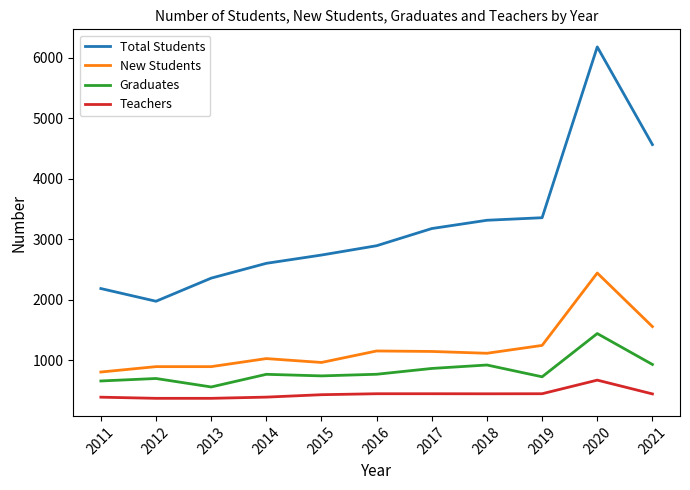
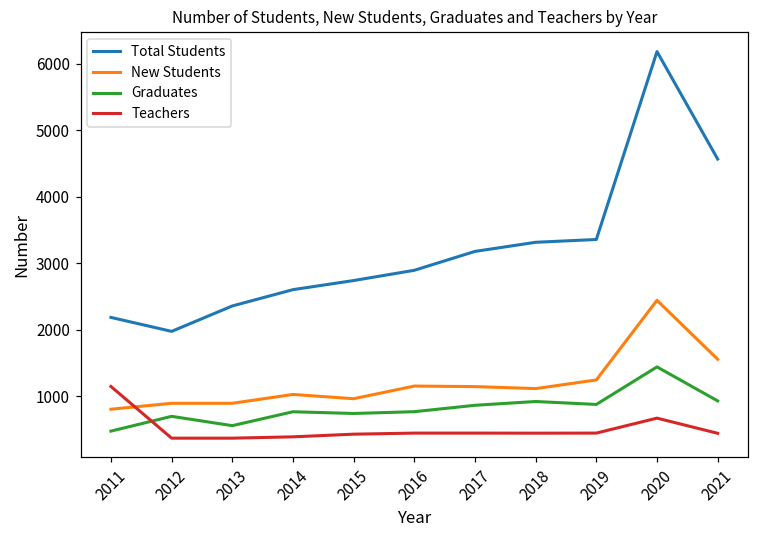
Graduates, 2011: 700 -> 500
Teachers, 2011: 400 -> 1100
Graduates, 2019: 700 -> 900
